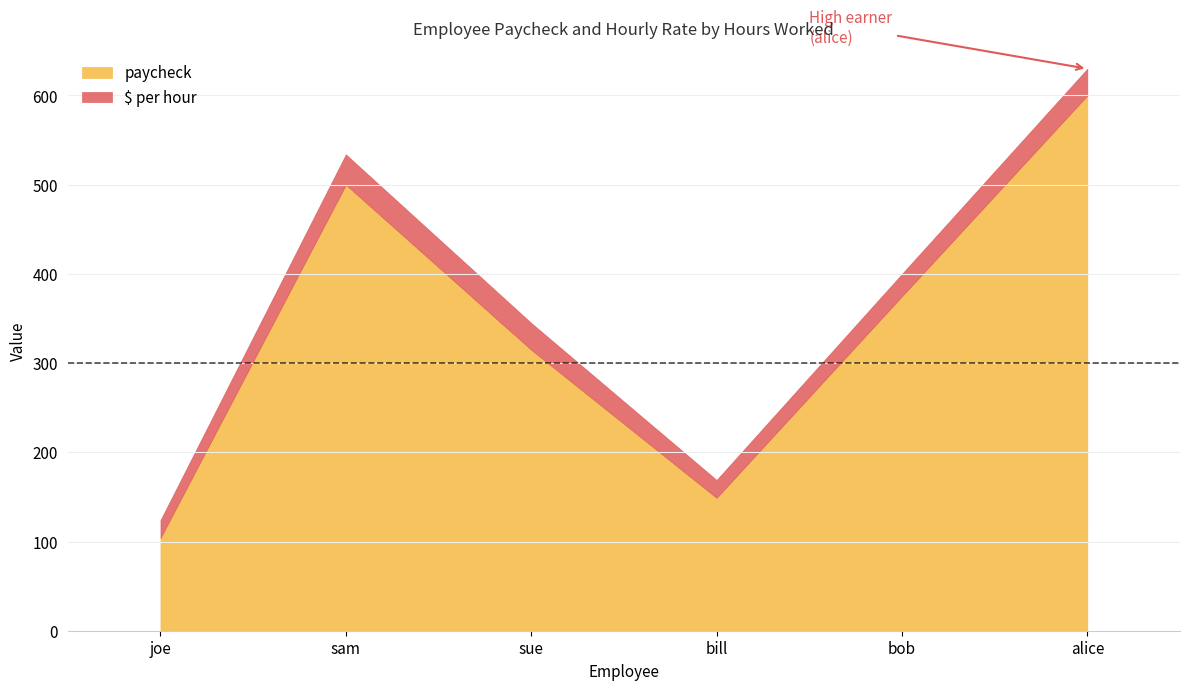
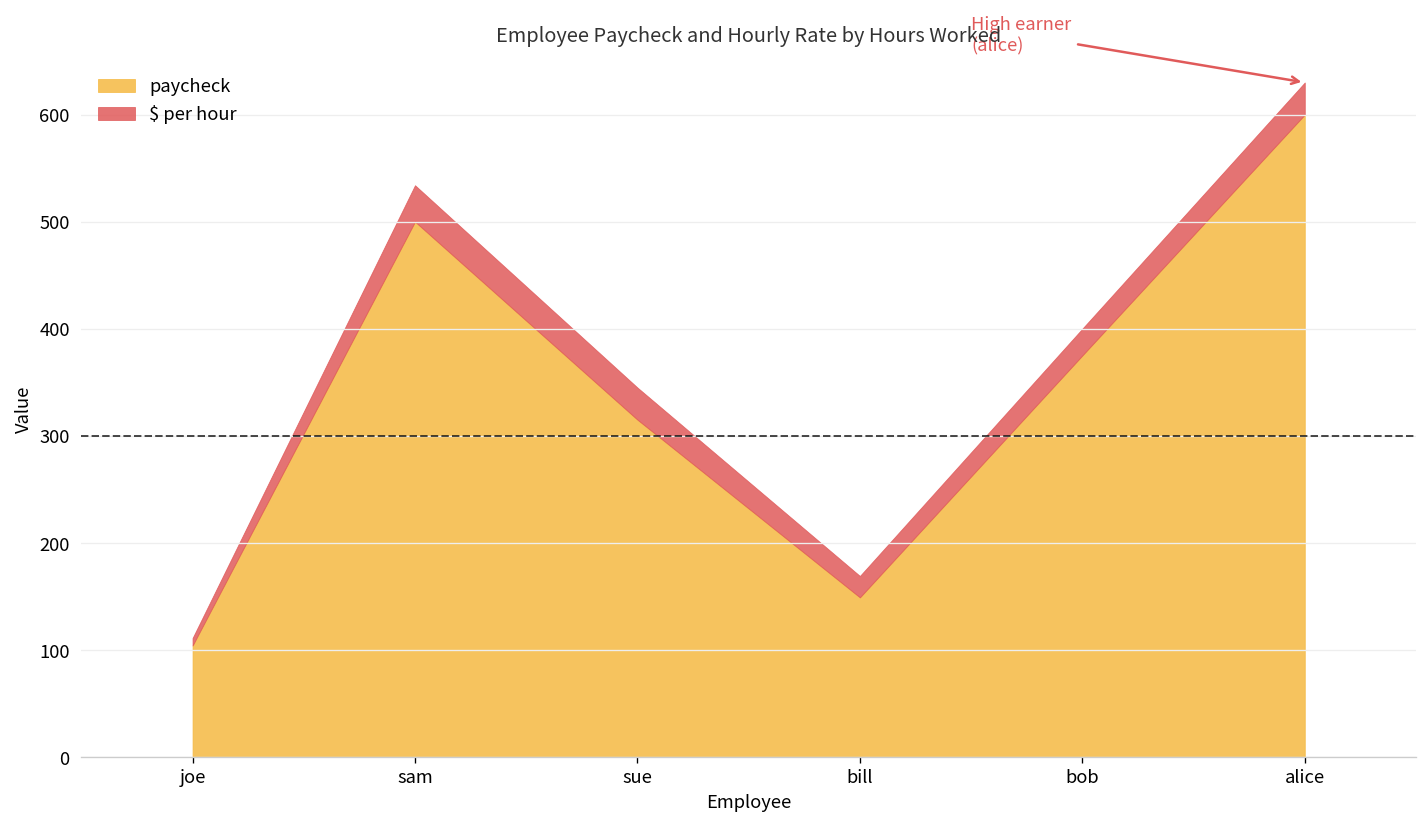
$ per hour, joe: 20 -> 10
